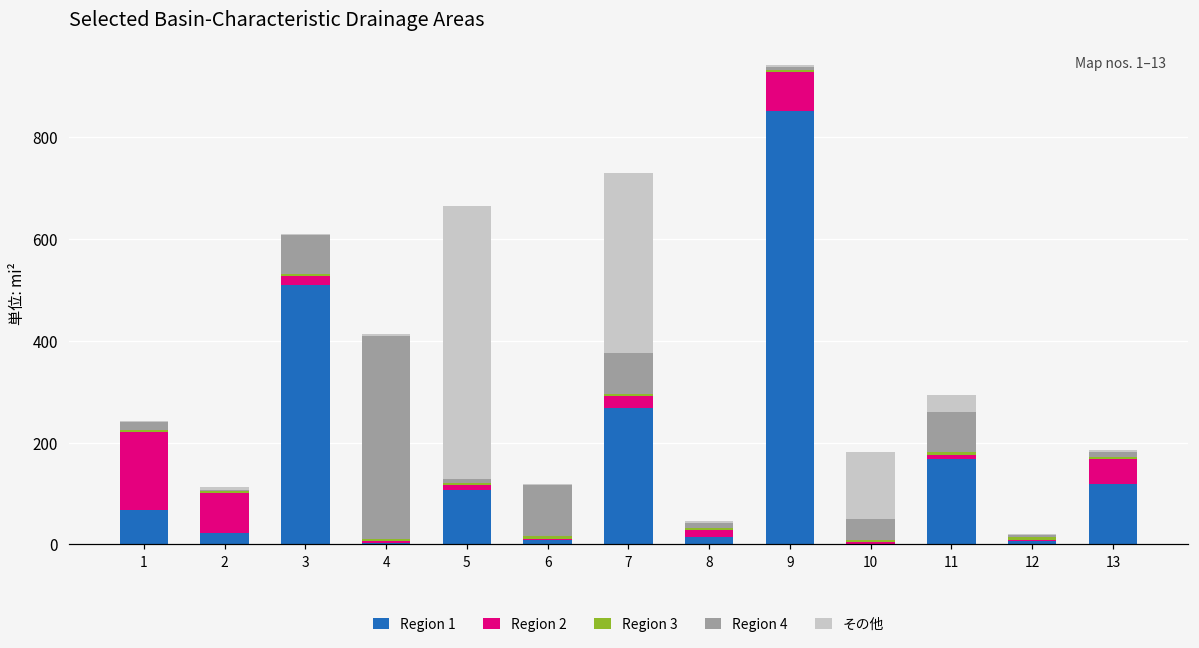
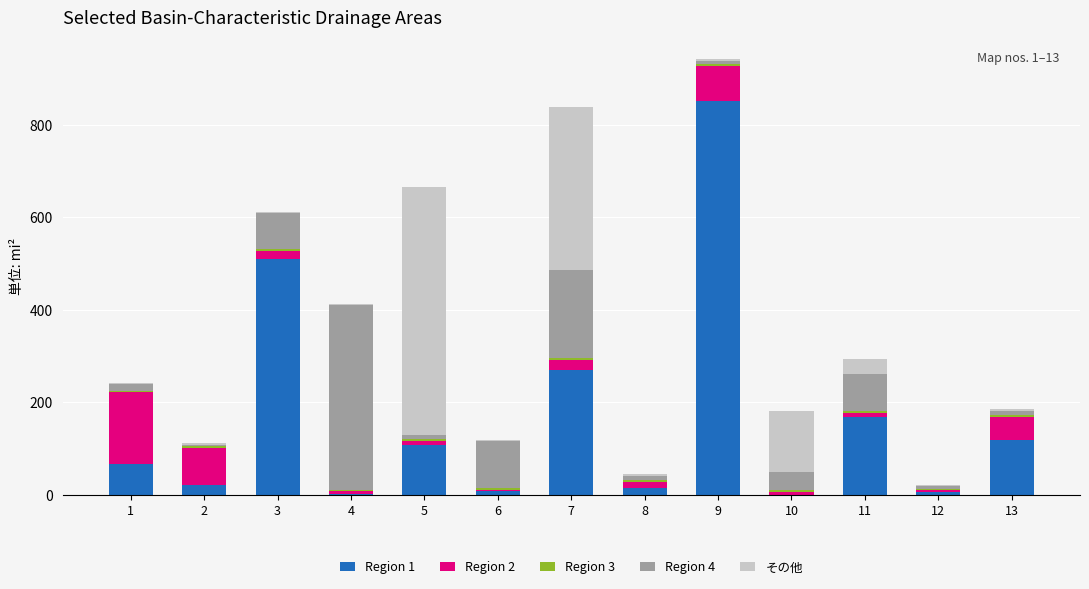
Region 4, 7: 80 -> 190
